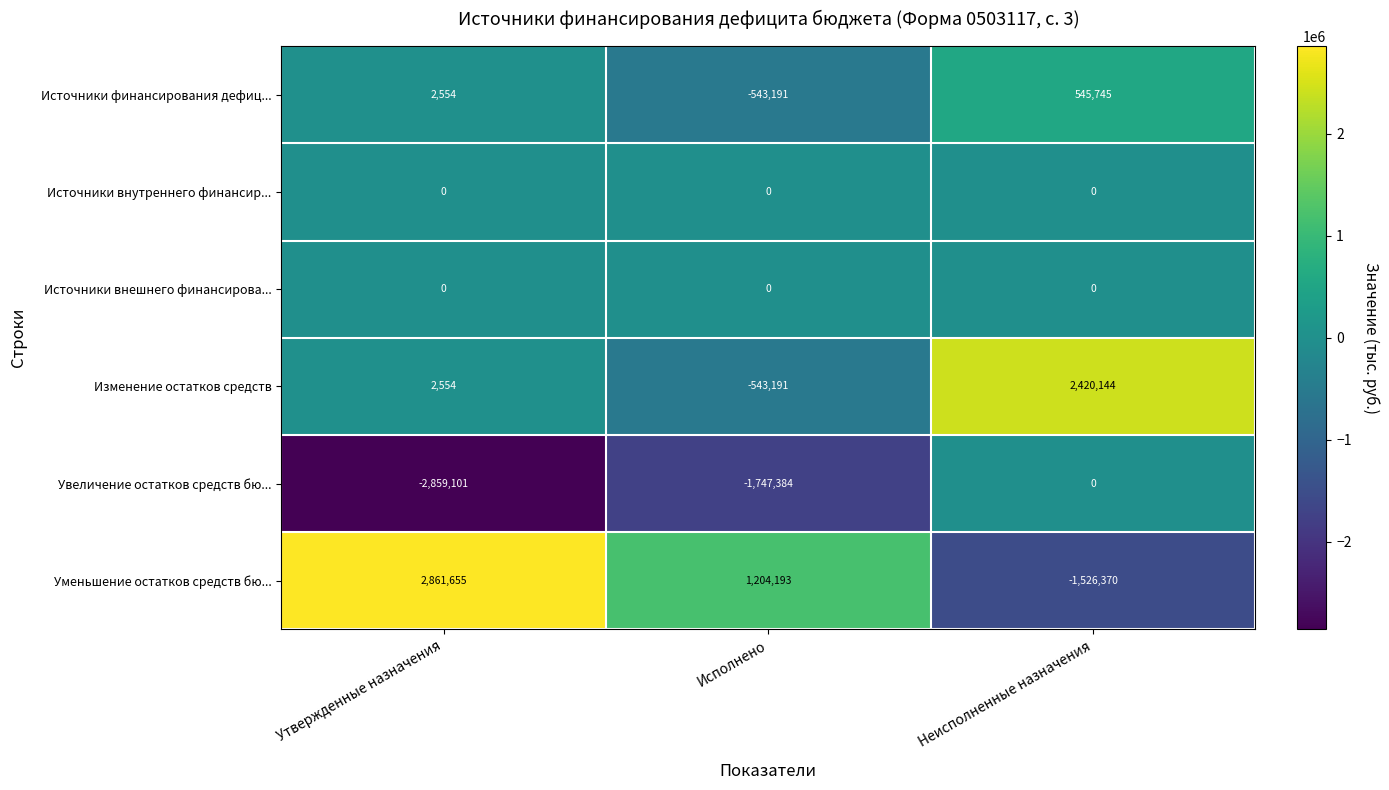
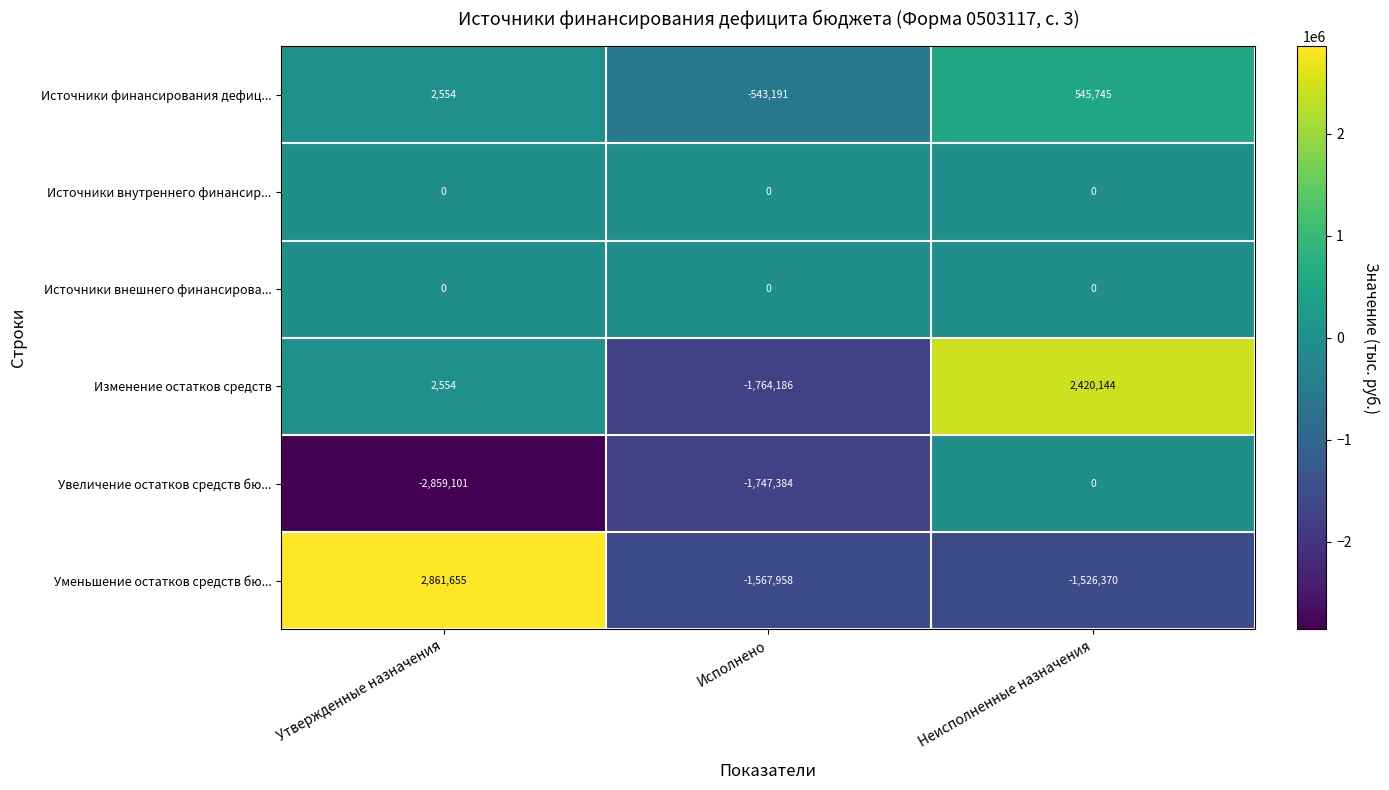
Изменение остатков средств, Исполнено: -543,191 -> -1,764,186
Уменьшение остатков средств бю..., Исполнено: 1,204,193 -> -1,567,958
